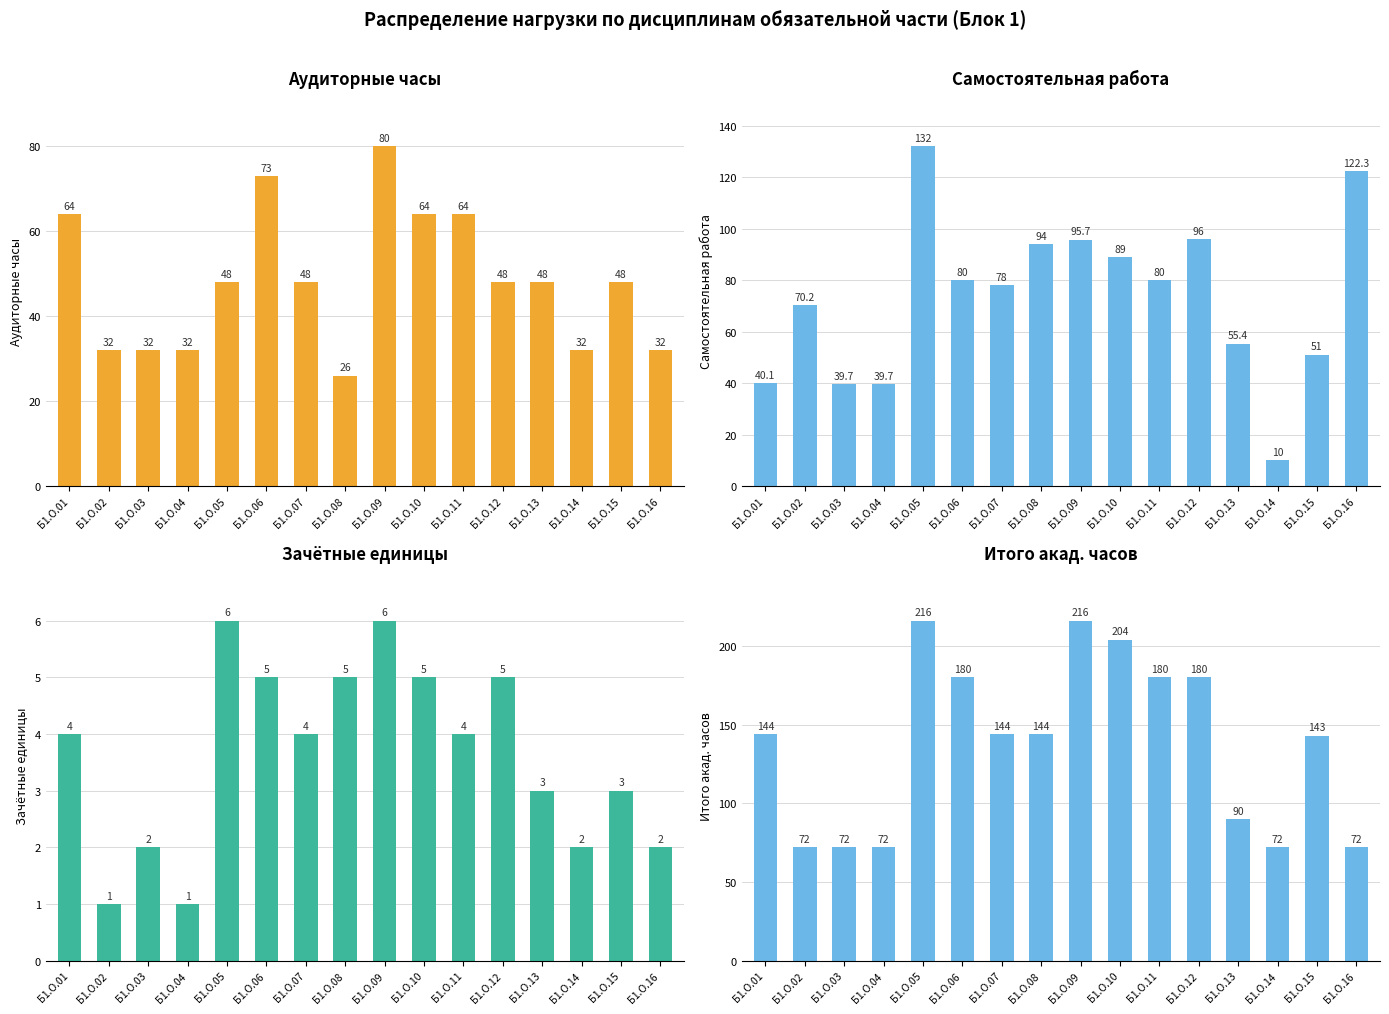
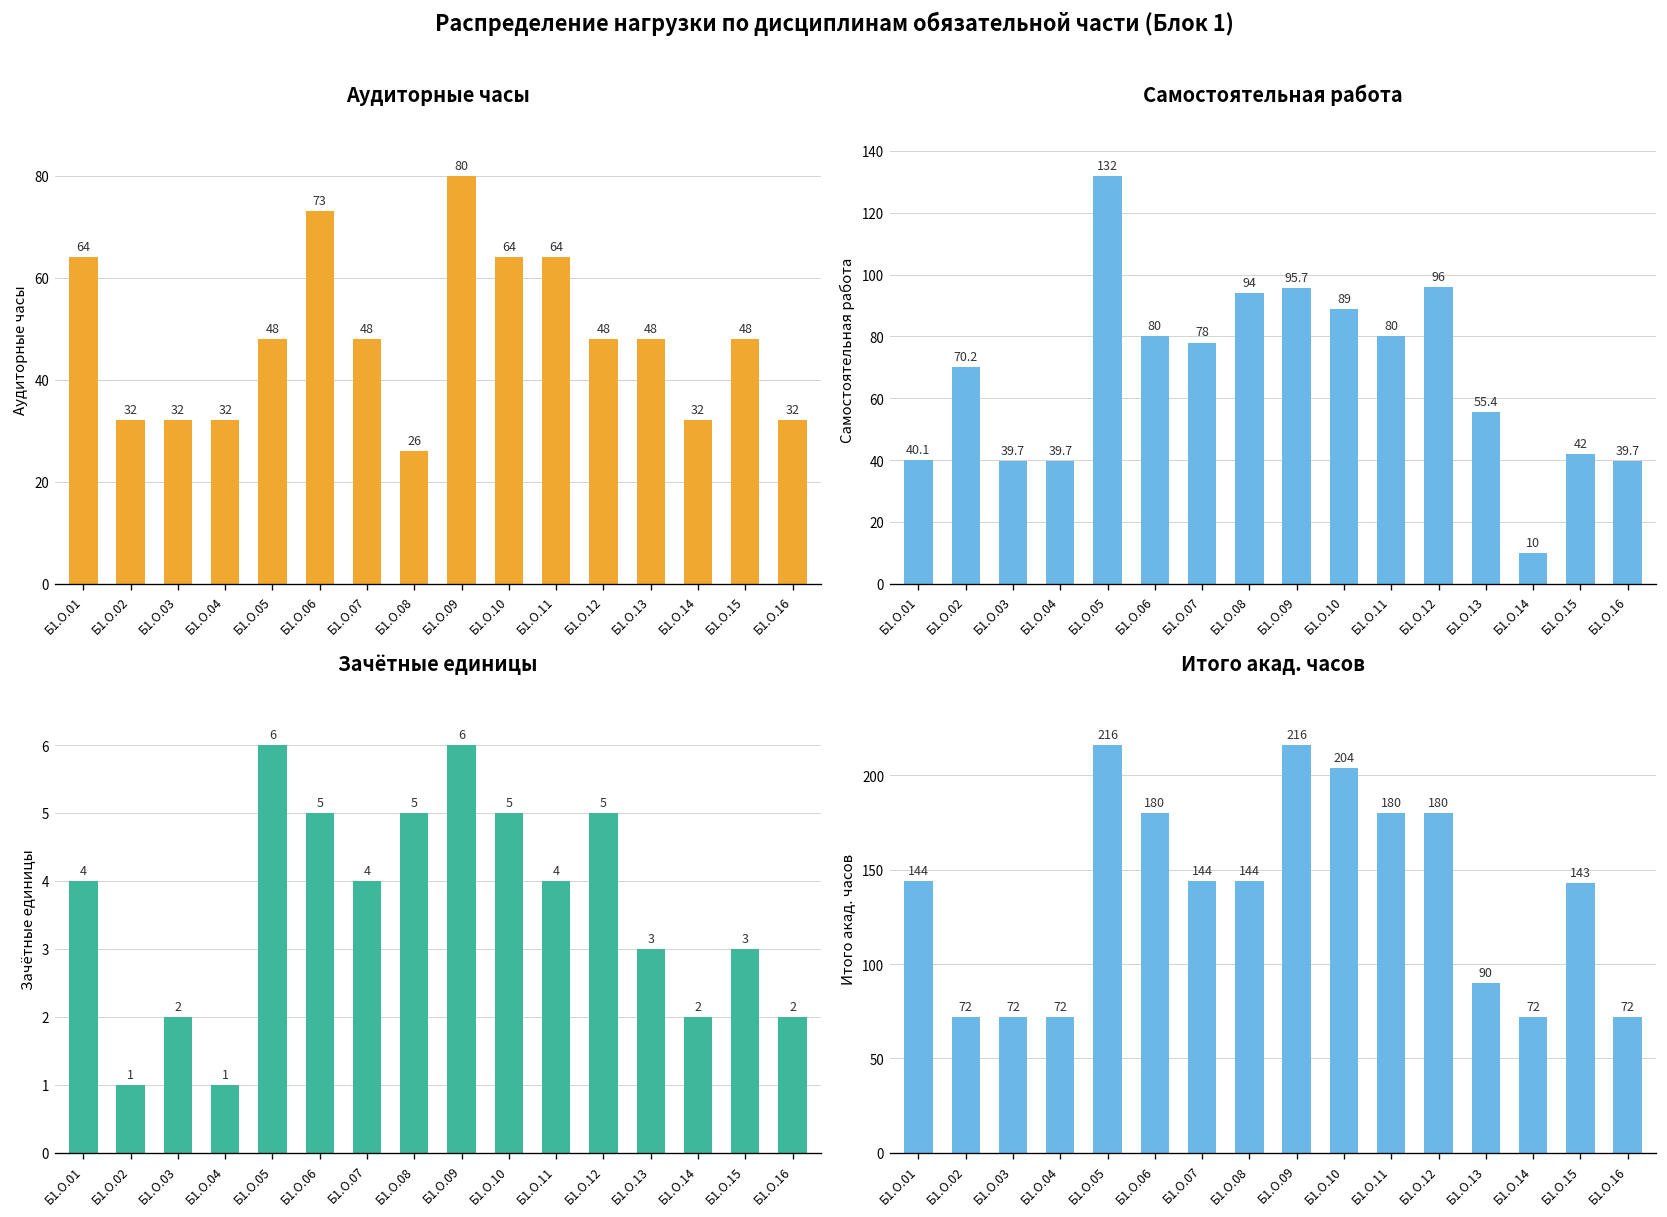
Самостоятельная работа, Б1.О.15: 51 -> 42
Самостоятельная работа, Б1.О.16: 122.3 -> 39.7
